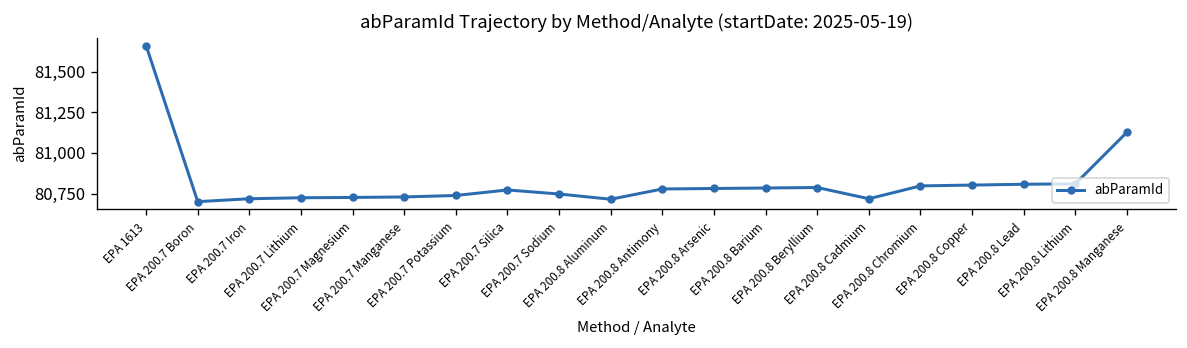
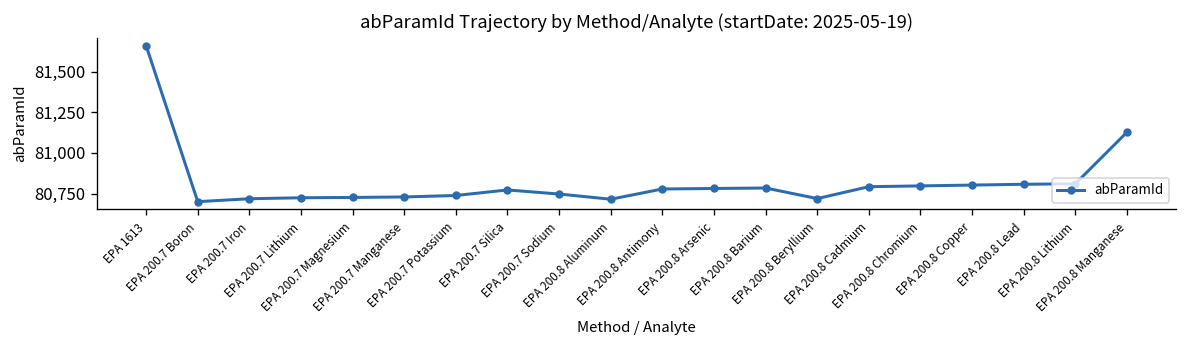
EPA 200.8 Beryllium: 80,790 -> 80,720
EPA 200.8 Cadmium: 80,720 -> 80,790
